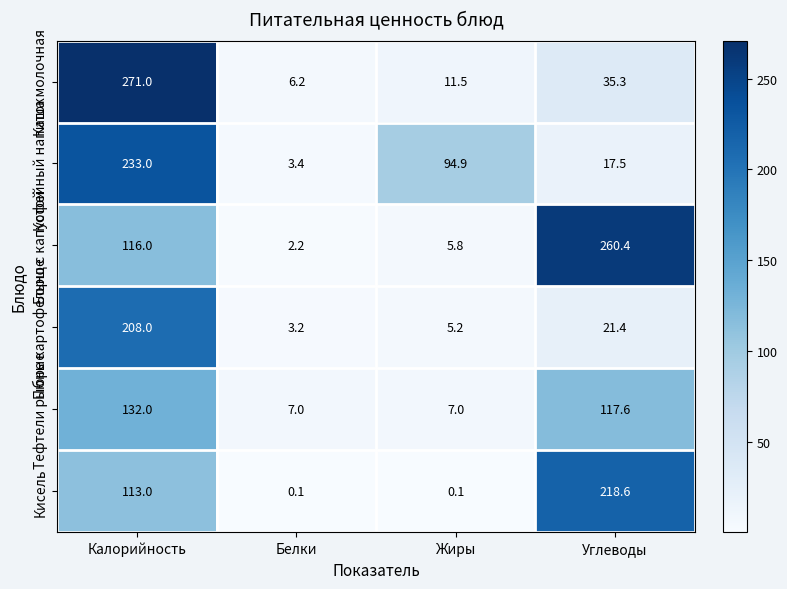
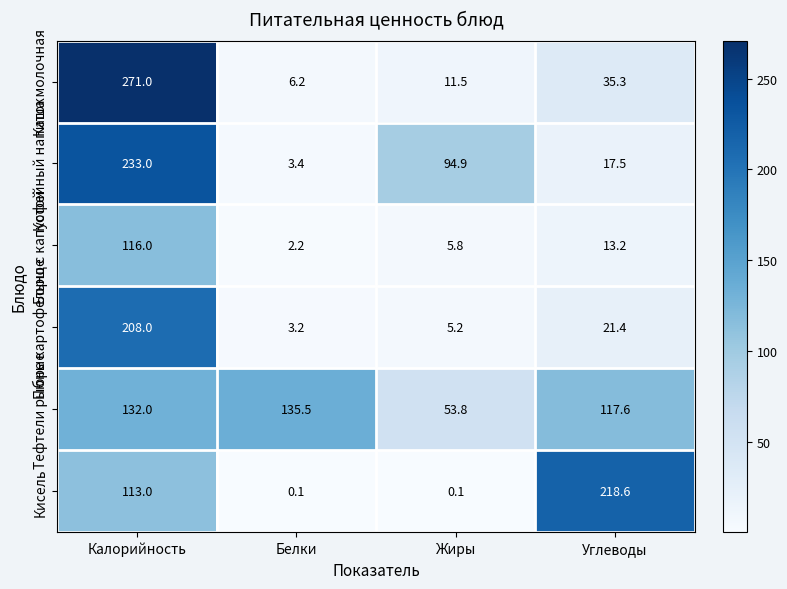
Борщ с капустой, Углеводы: 260.4 -> 13.2
Тефтели рыбные, Белки: 7.0 -> 135.5
Тефтели рыбные, Жиры: 7.0 -> 53.8
